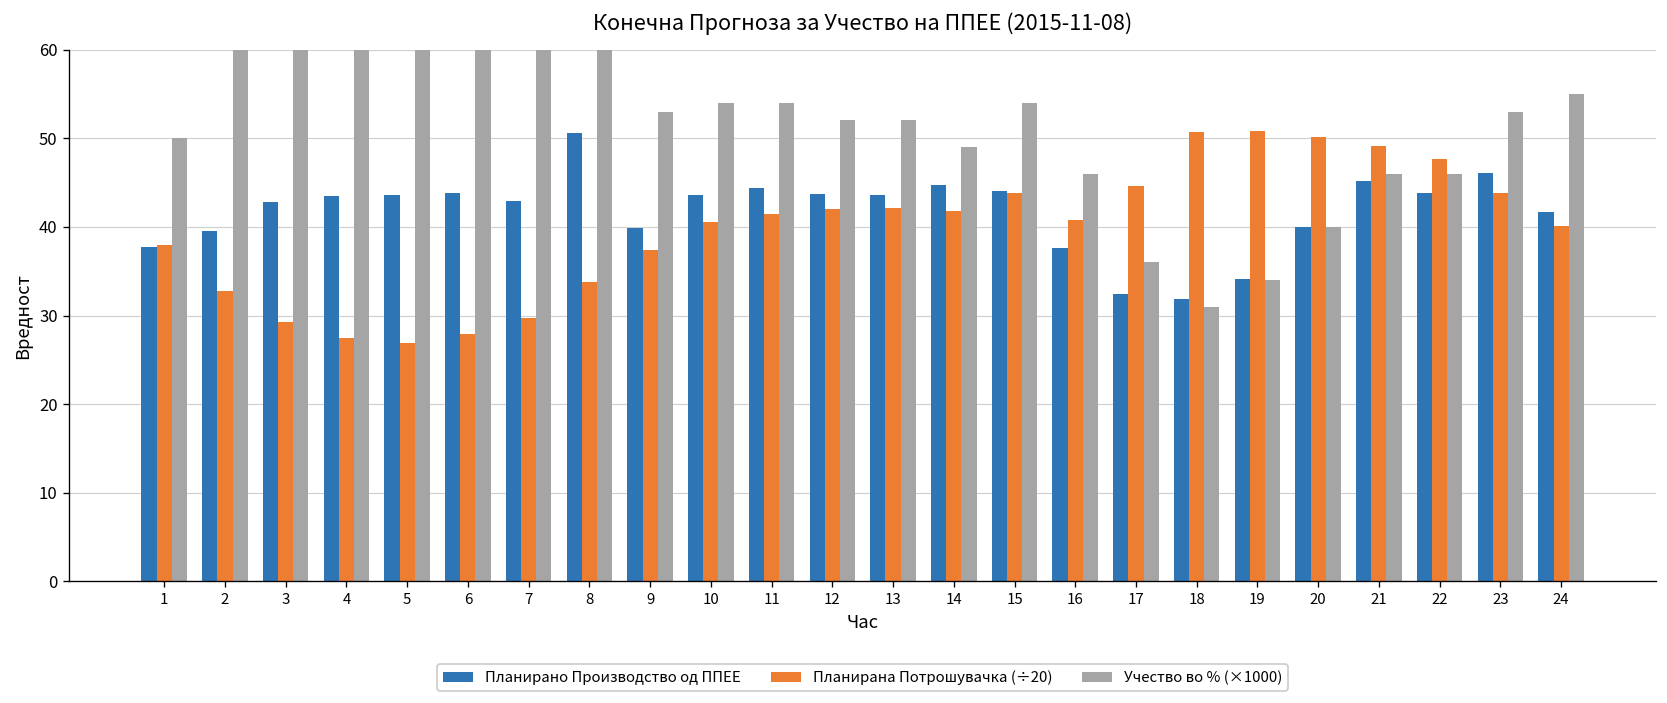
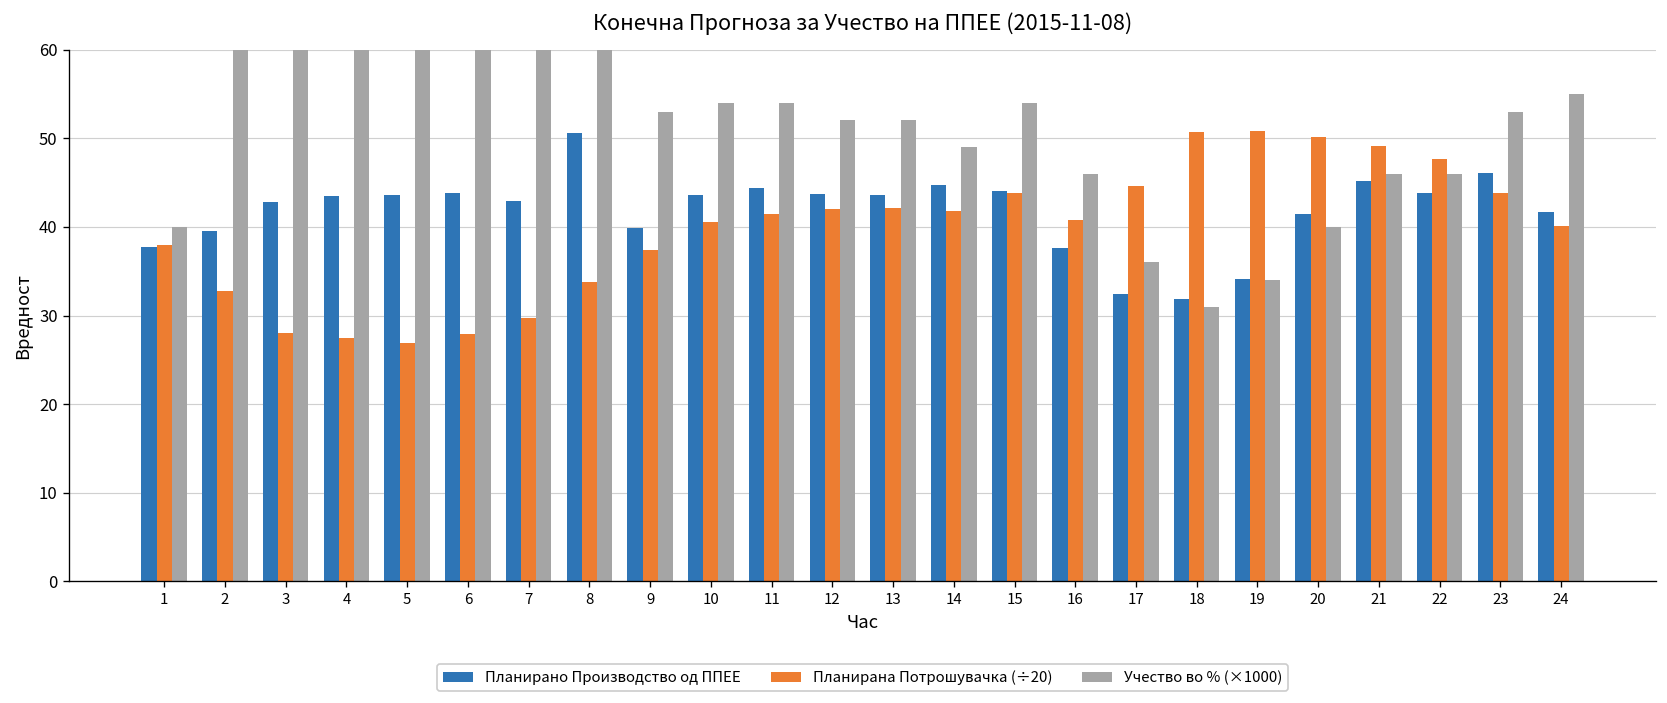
Учество во % (×1000), 1: 50 -> 40
Планирана Потрошувачка (÷20), 3: 29 -> 28
Планирано Производство од ППЕЕ, 20: 40 -> 41
